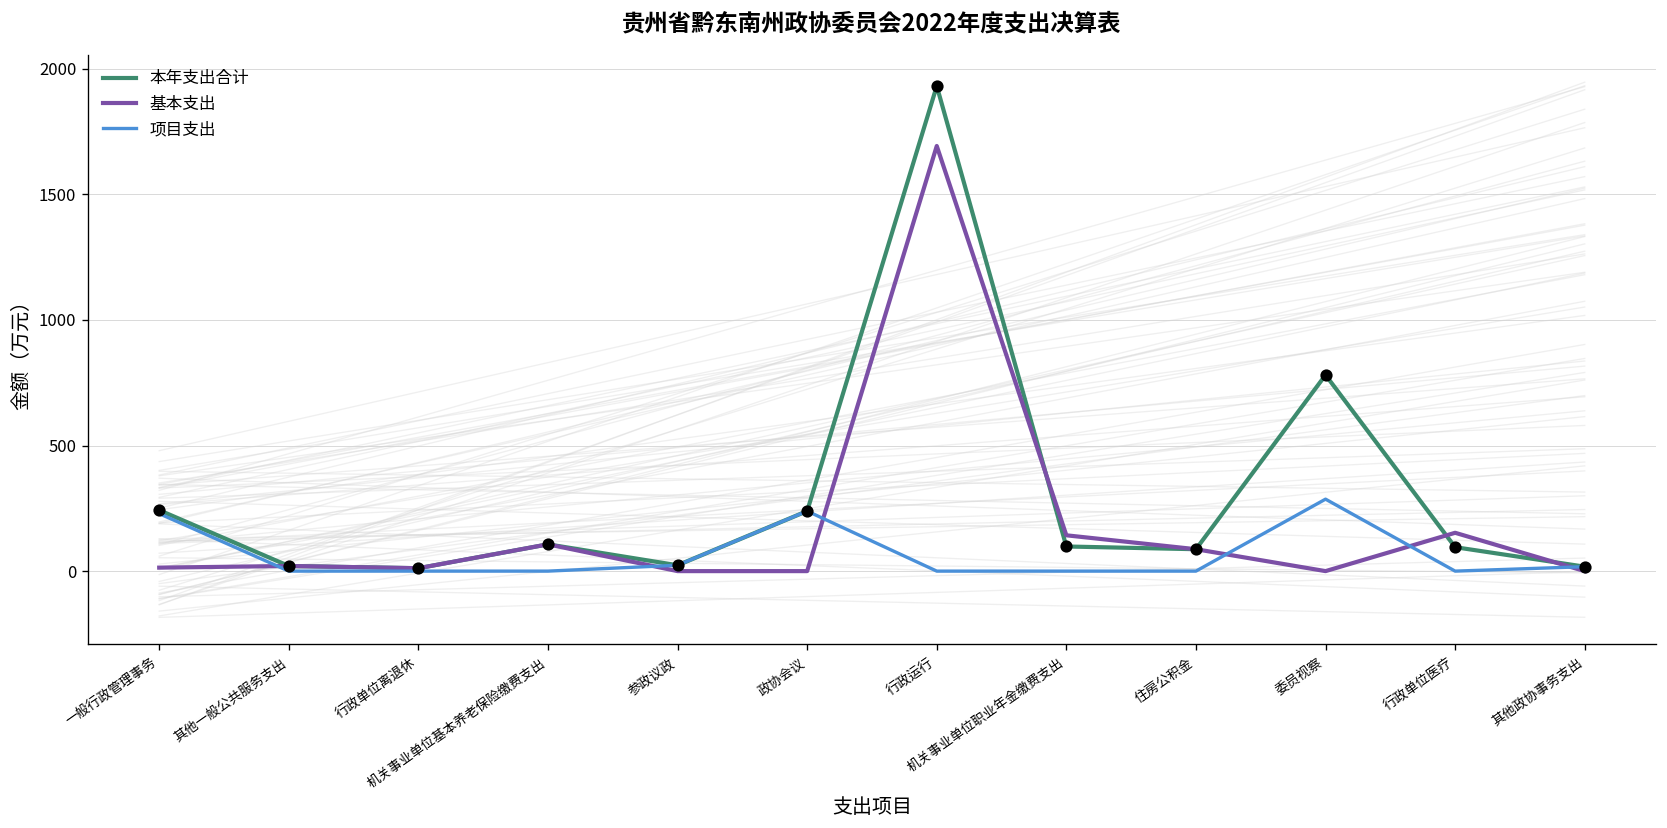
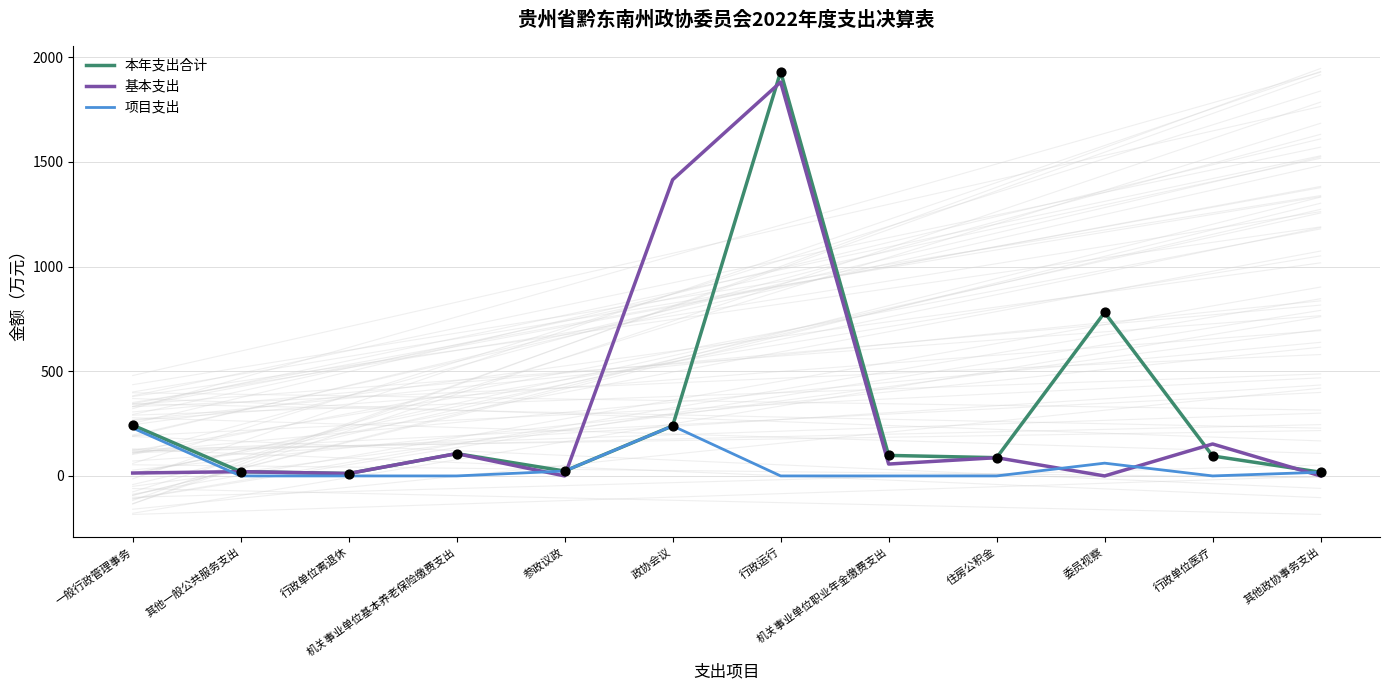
基本支出, 政协会议: 0 -> 1420
基本支出, 行政运行: 1690 -> 1880
基本支出, 机关事业单位职业年金缴费支出: 140 -> 60
项目支出, 委员视察: 290 -> 60
